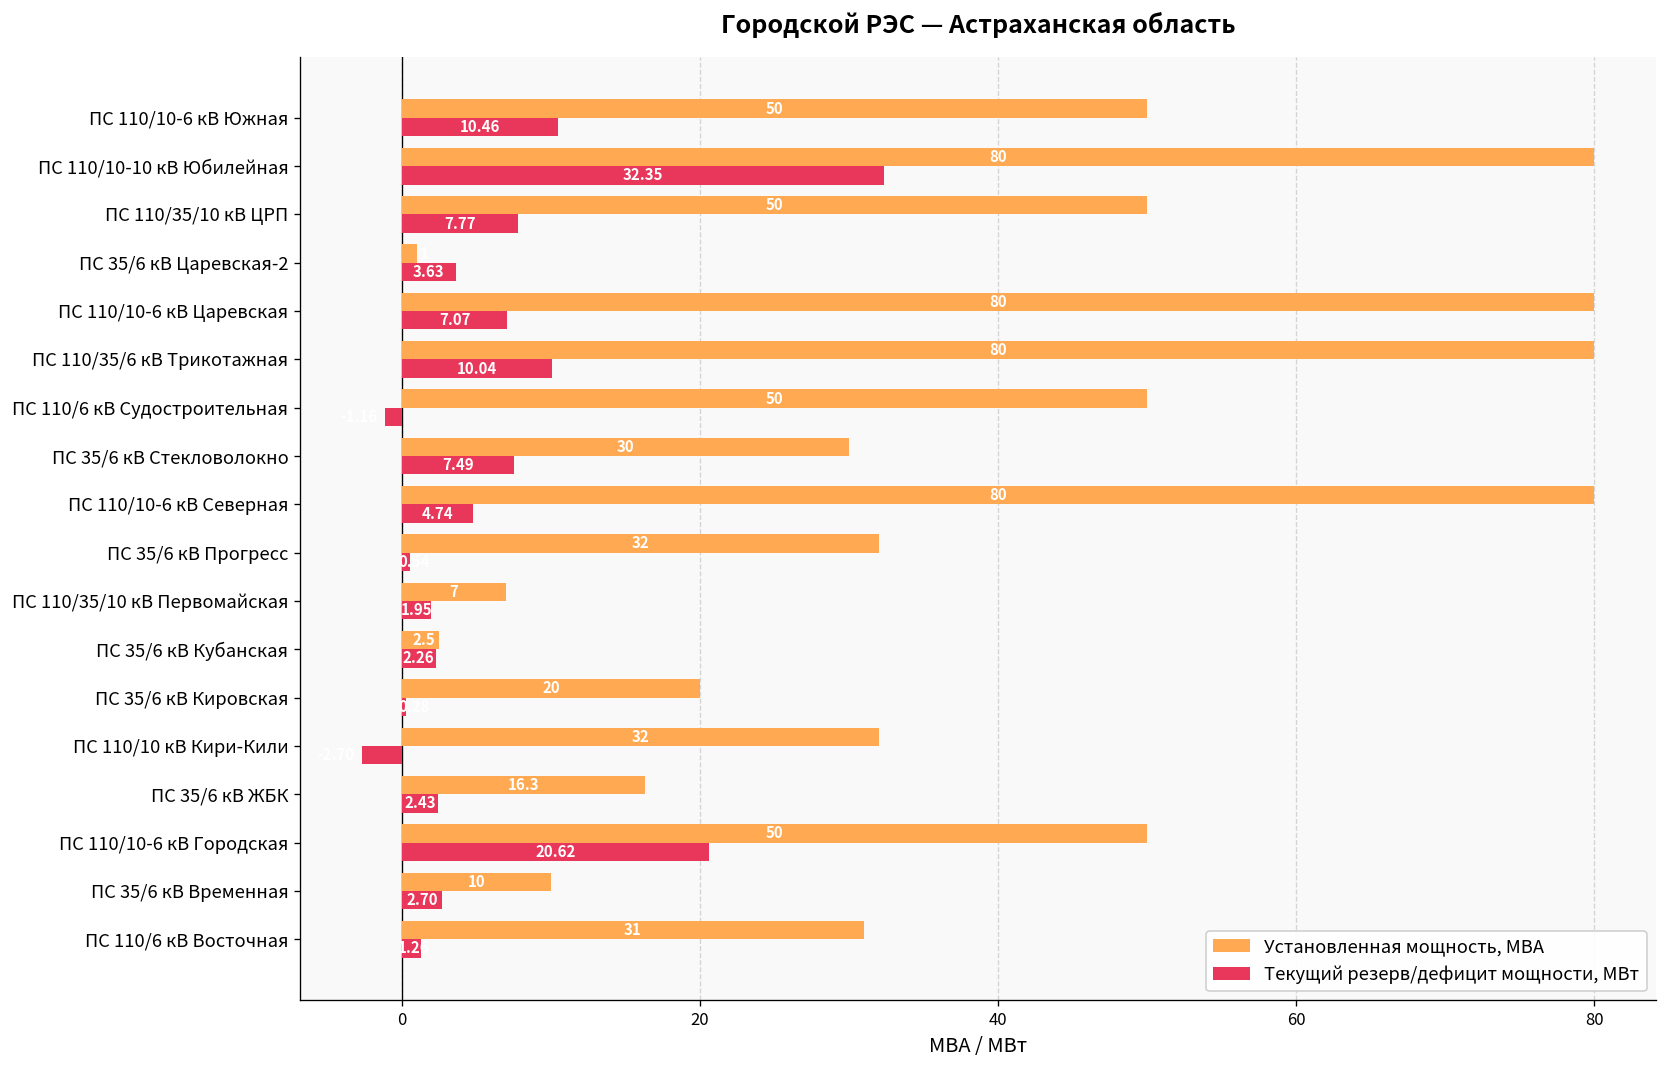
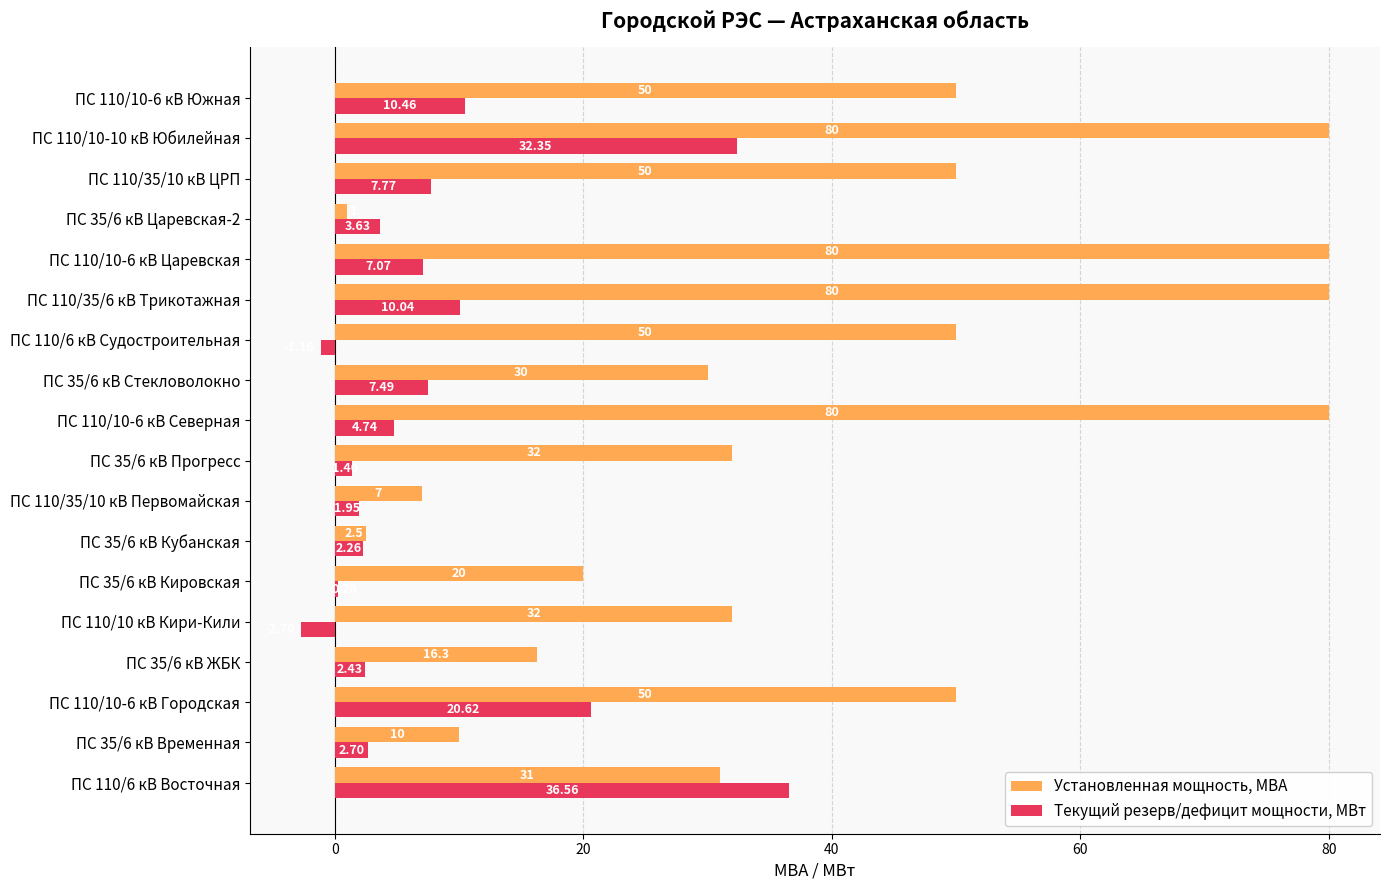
Текущий резерв/дефицит мощности, МВт, ПС 35/6 кВ Прогресс: 0.5 -> 1.4
Текущий резерв/дефицит мощности, МВт, ПС 110/6 кВ Восточная: 1.26 -> 36.56
